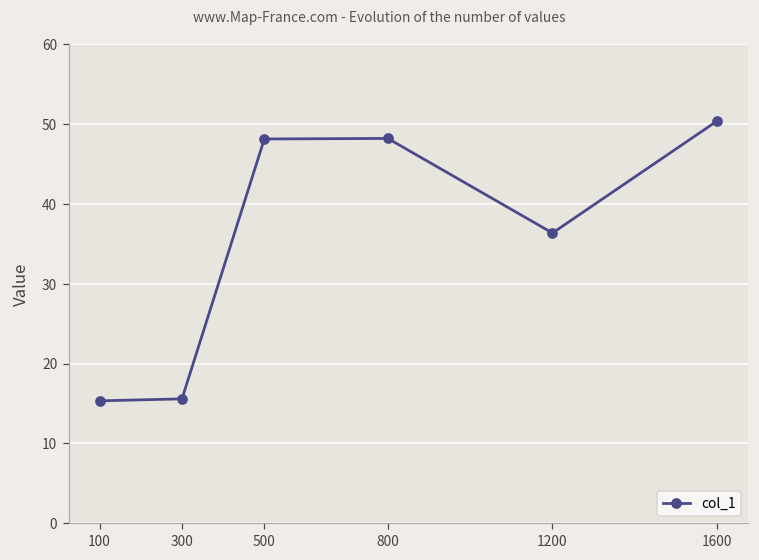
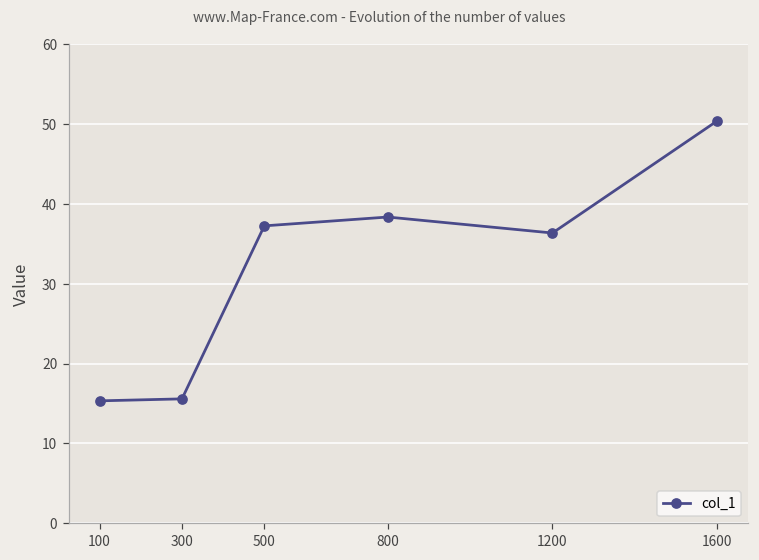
500: 48 -> 37
800: 48 -> 38
